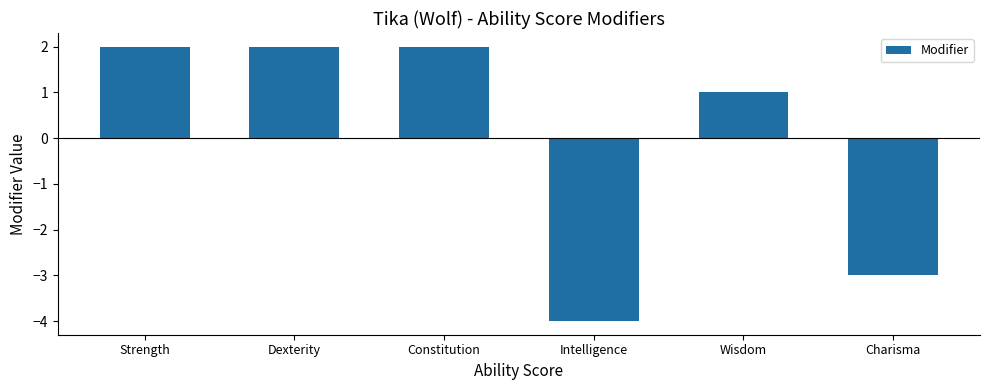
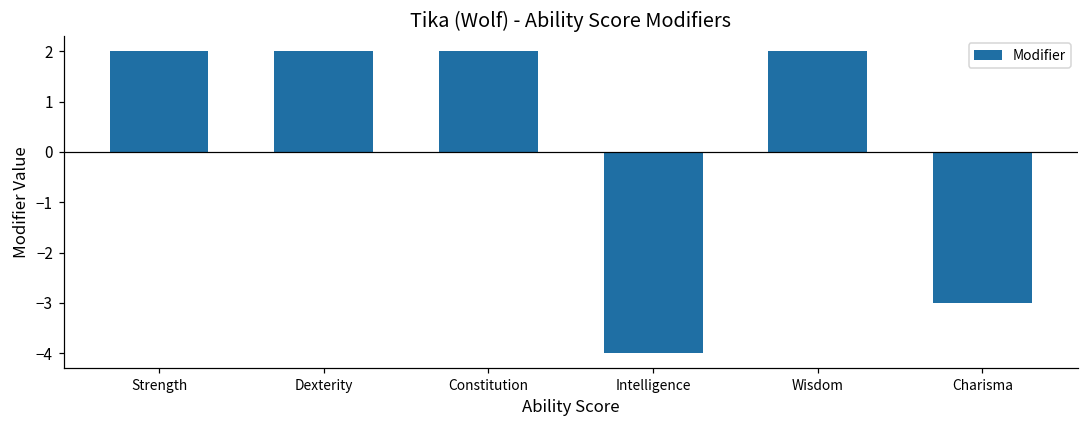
Wisdom: 1 -> 2
